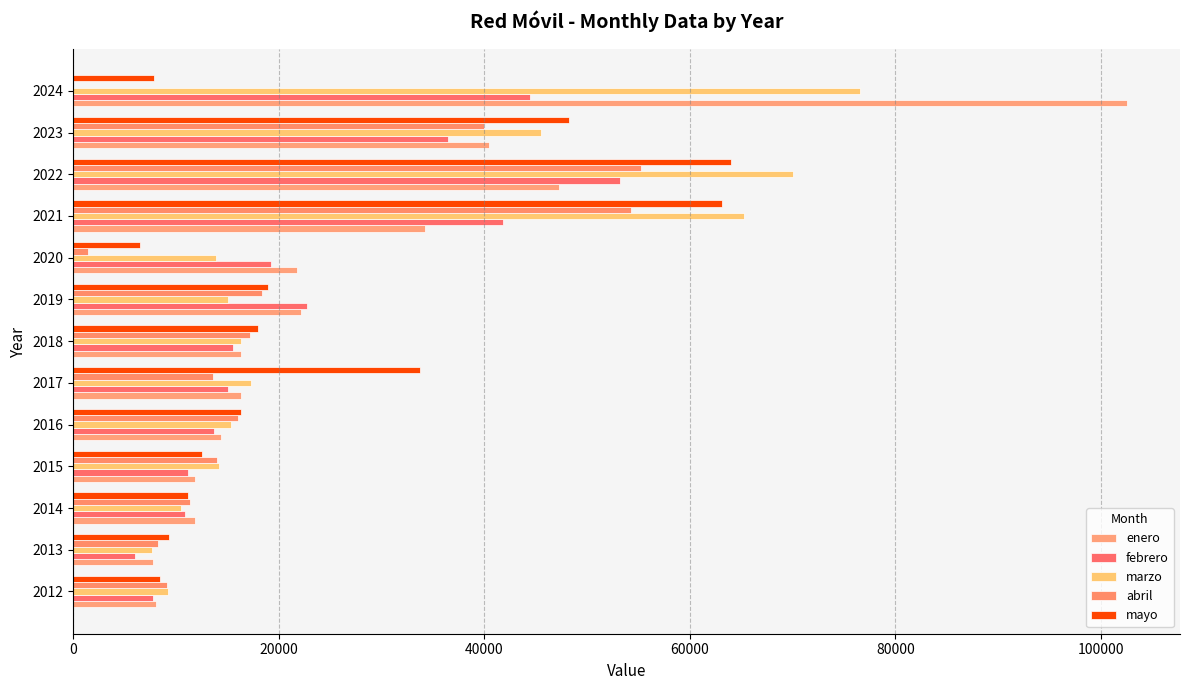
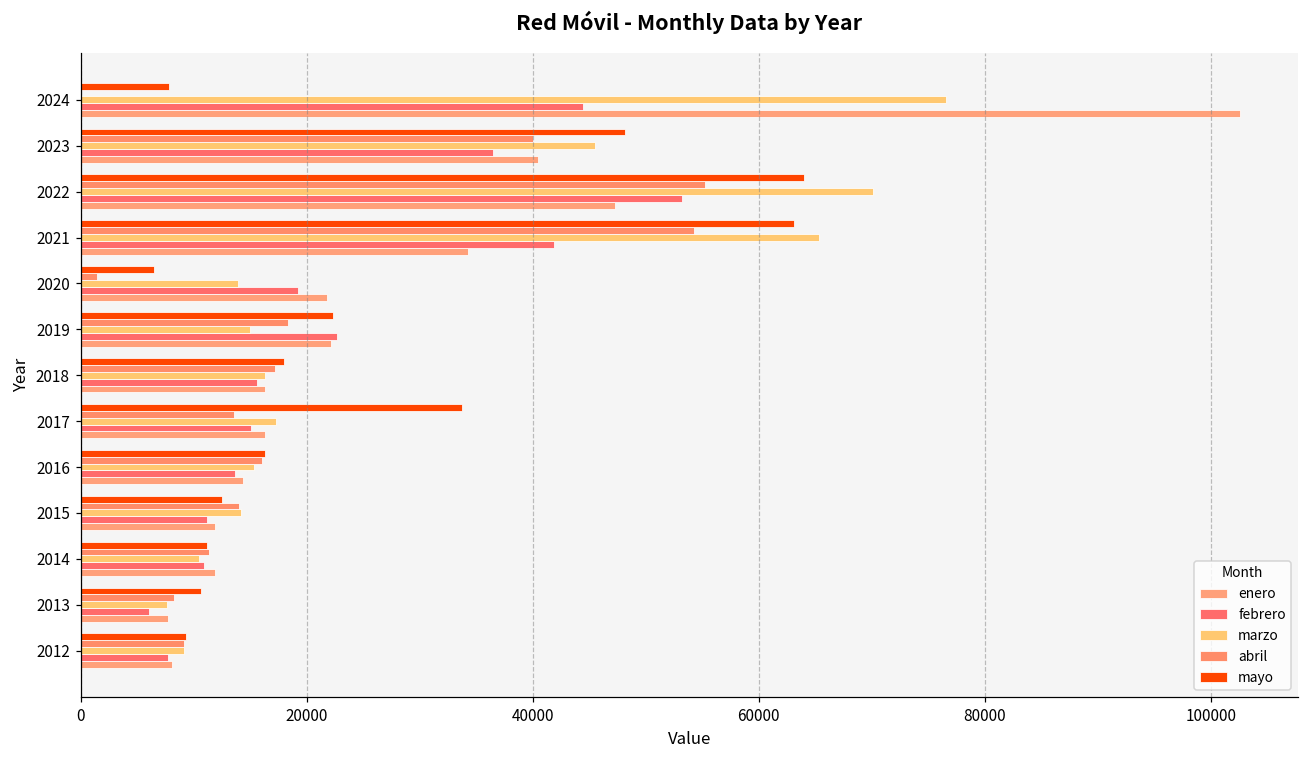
mayo, 2019: 18900 -> 22300
mayo, 2013: 9300 -> 10600
mayo, 2012: 8400 -> 9300
